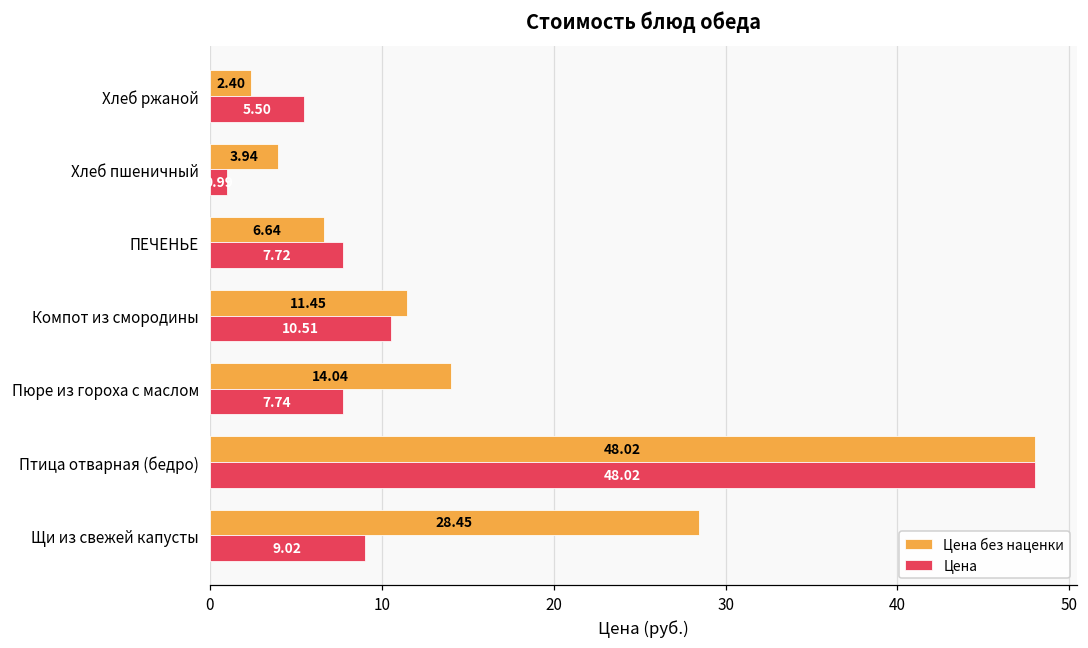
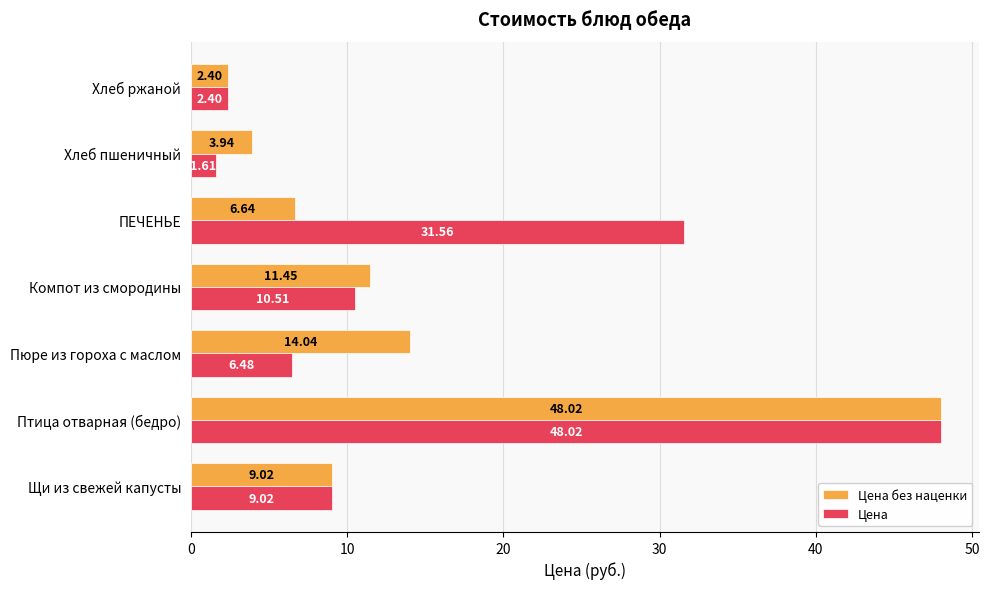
Цена, Хлеб ржаной: 5.50 -> 2.40
Цена, Хлеб пшеничный: 1.0 -> 1.6
Цена, ПЕЧЕНЬЕ: 7.72 -> 31.56
Цена, Пюре из гороха с маслом: 7.74 -> 6.48
Цена без наценки, Щи из свежей капусты: 28.45 -> 9.02
